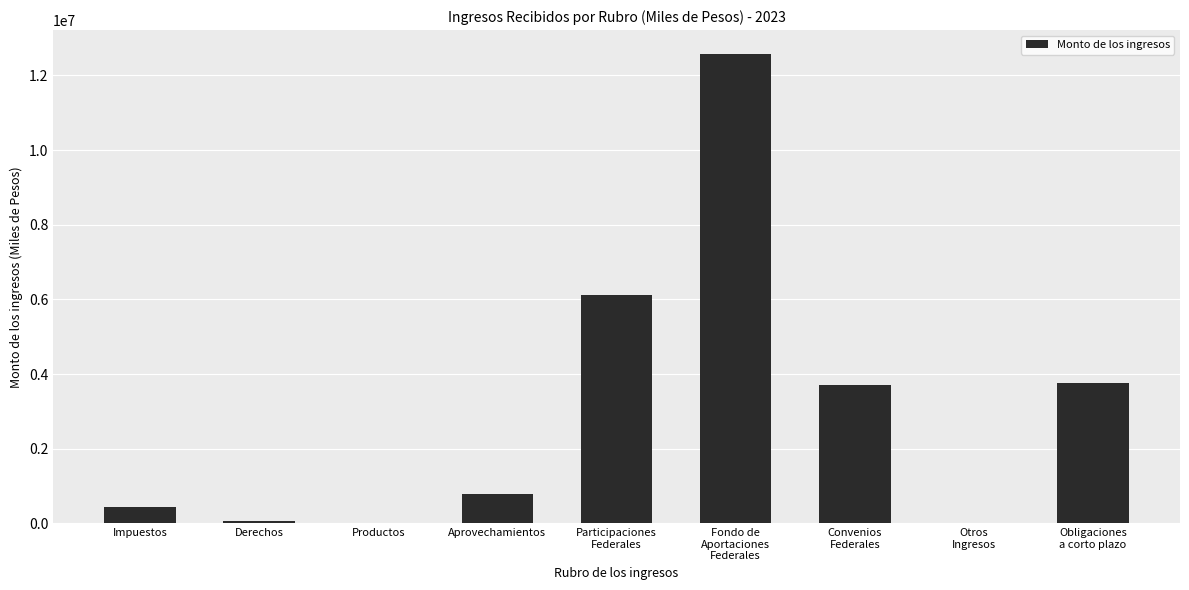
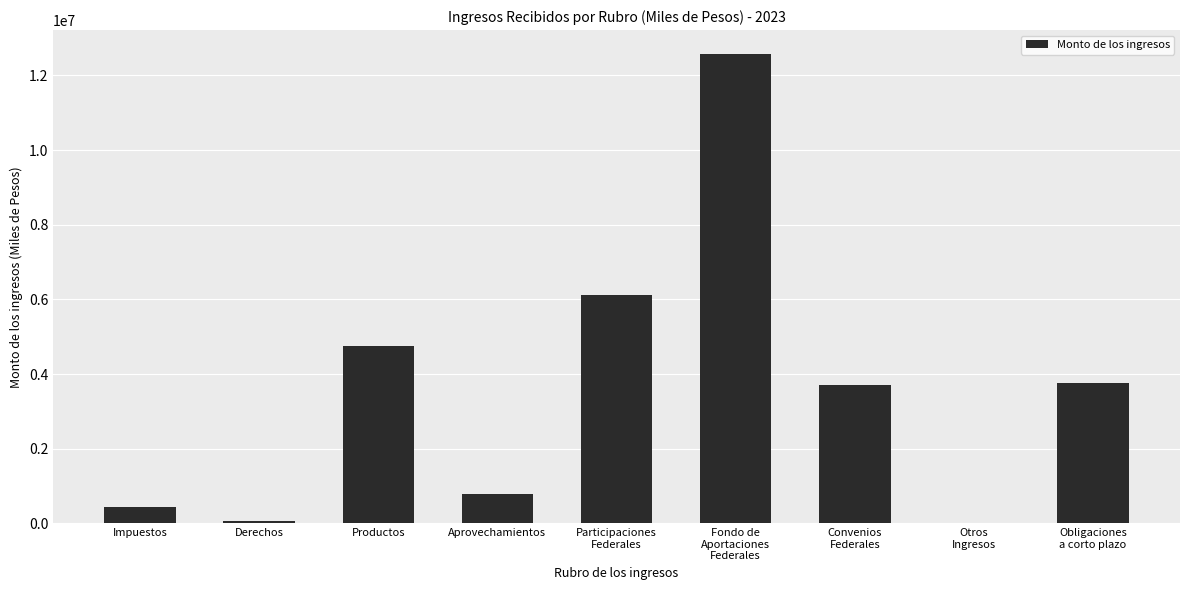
Productos: 0 -> 4700000
